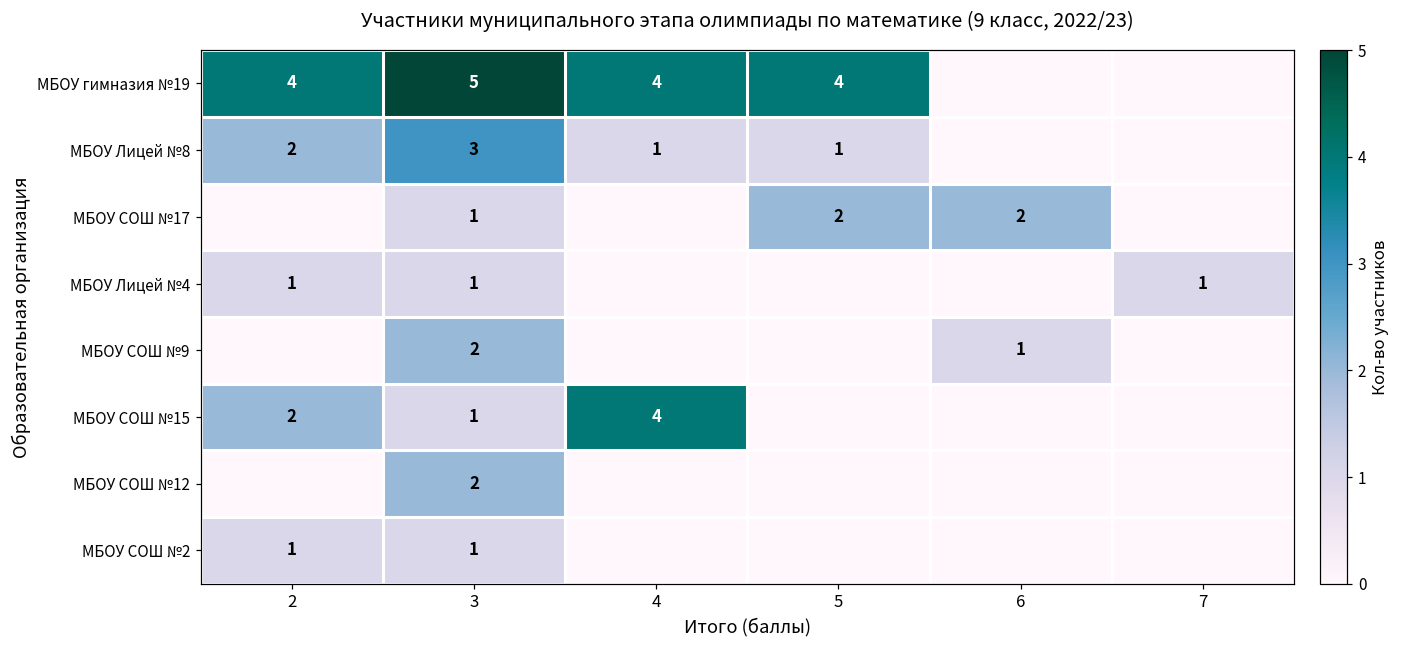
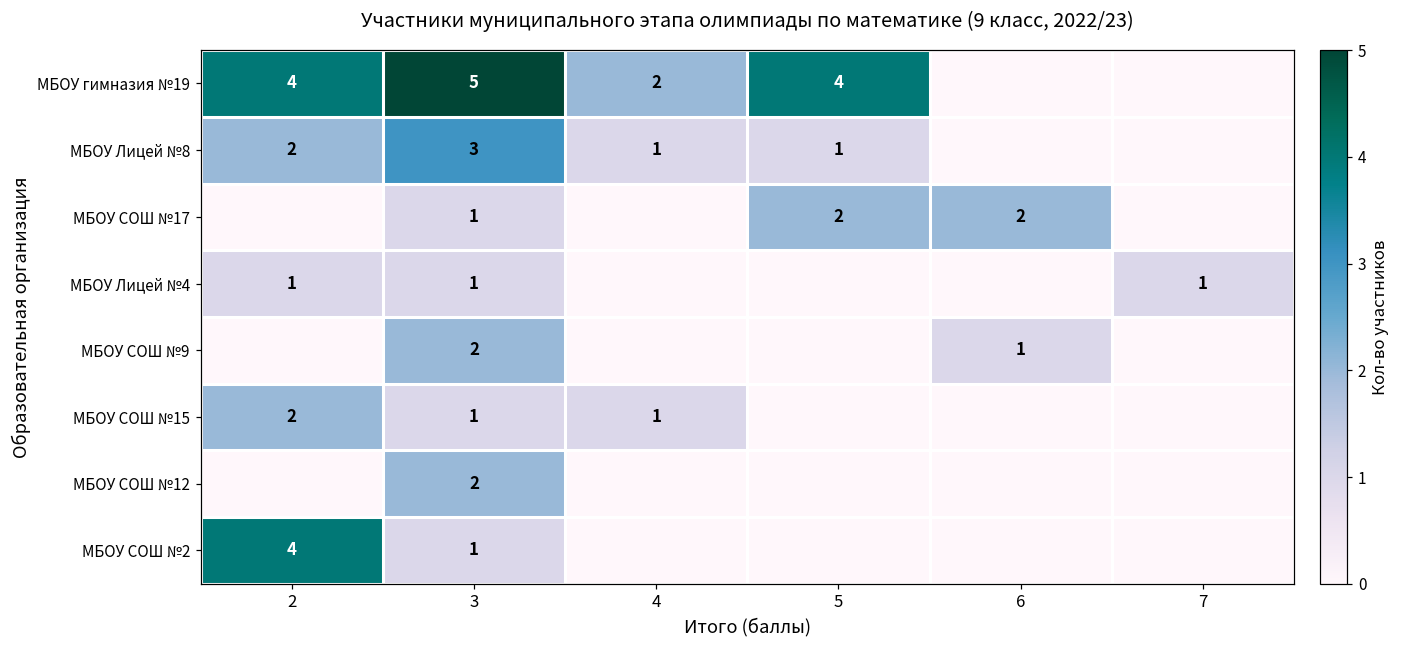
МБОУ гимназия №19, 4: 4 -> 2
МБОУ СОШ №15, 4: 4 -> 1
МБОУ СОШ №2, 2: 1 -> 4
